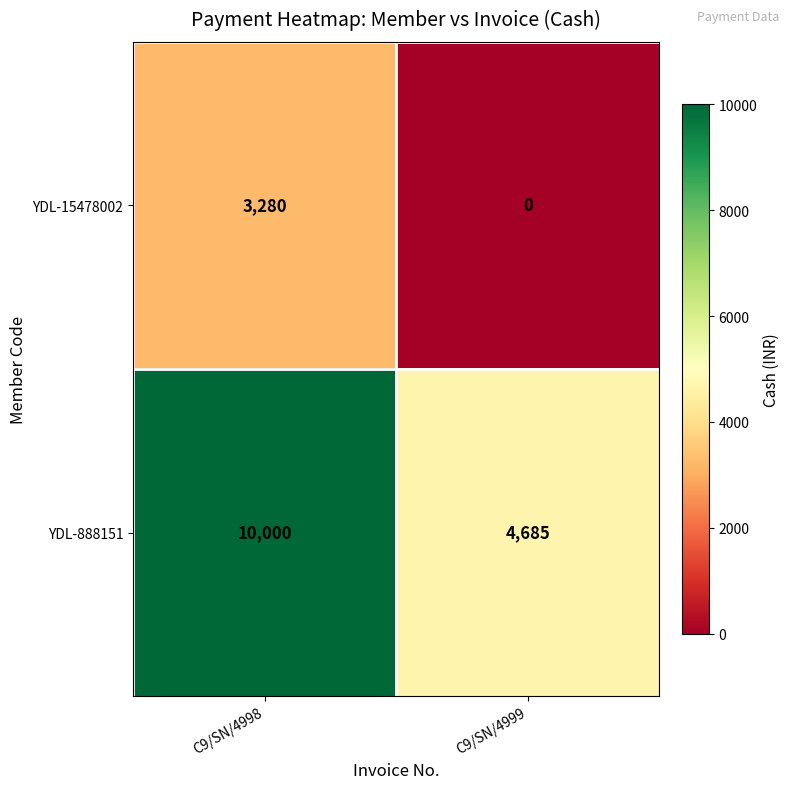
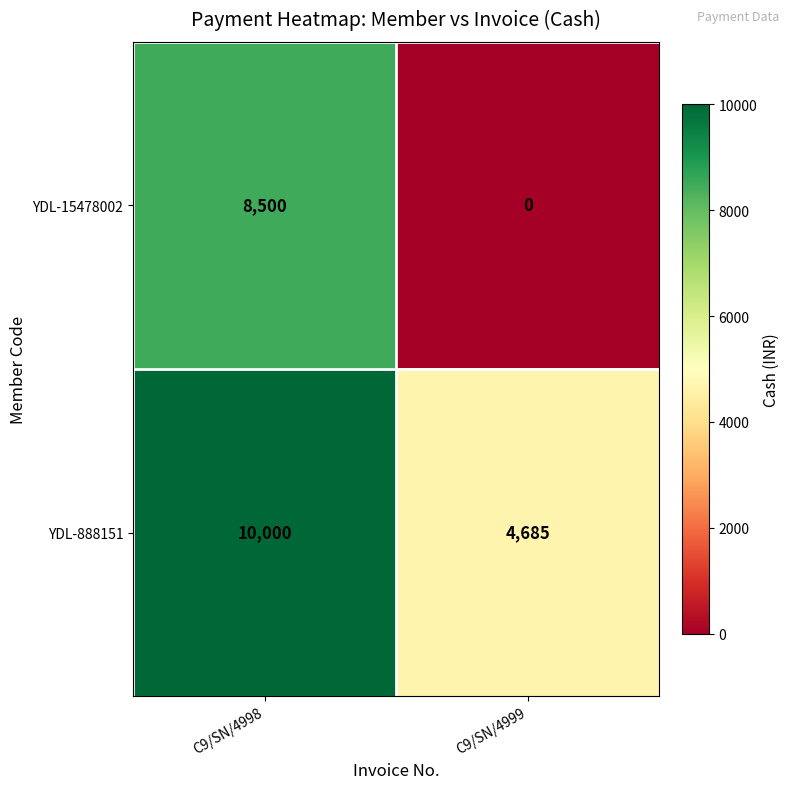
YDL-15478002, C9/SN/4998: 3,280 -> 8,500
